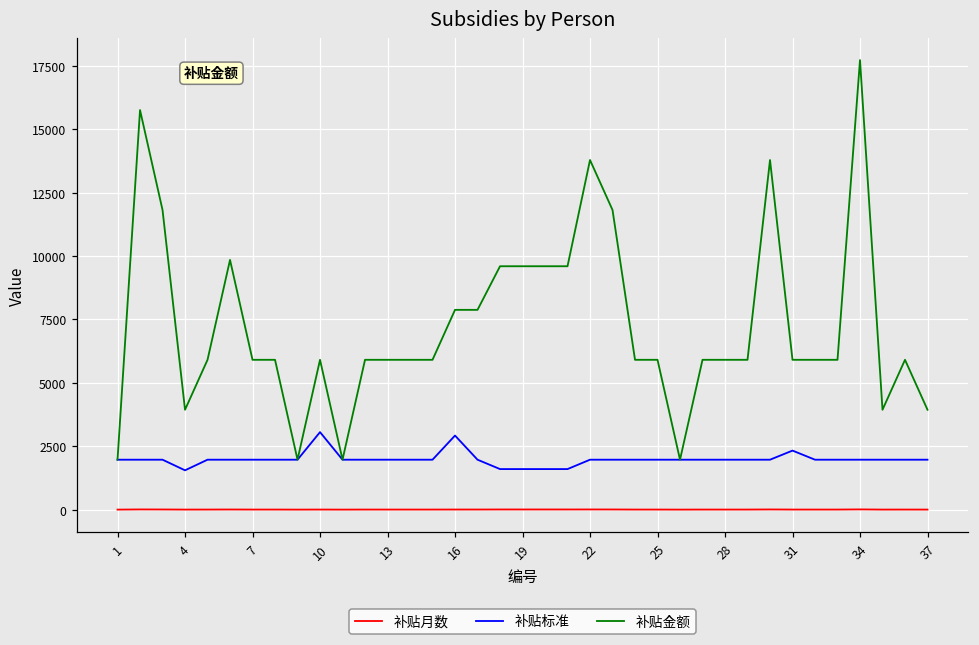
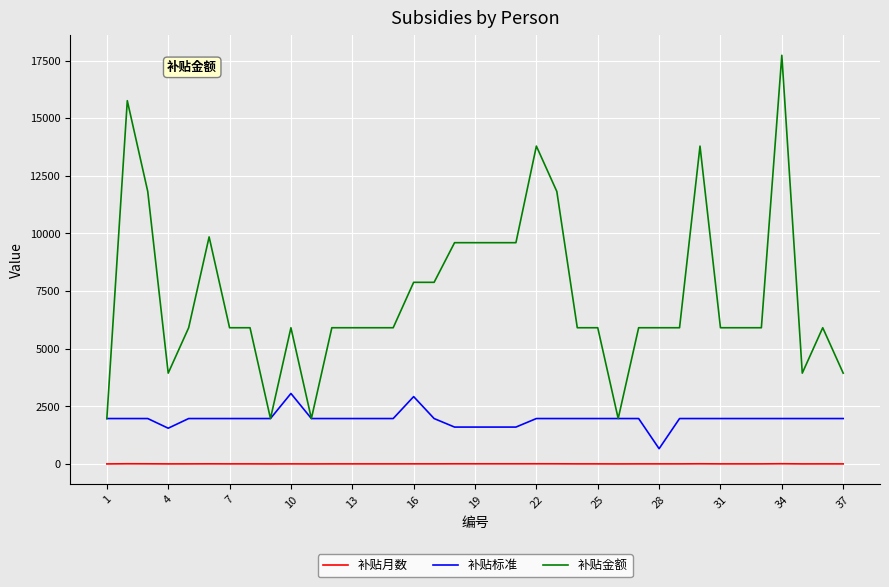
补贴标准, 28: 2000 -> 700
补贴标准, 31: 2300 -> 2000
